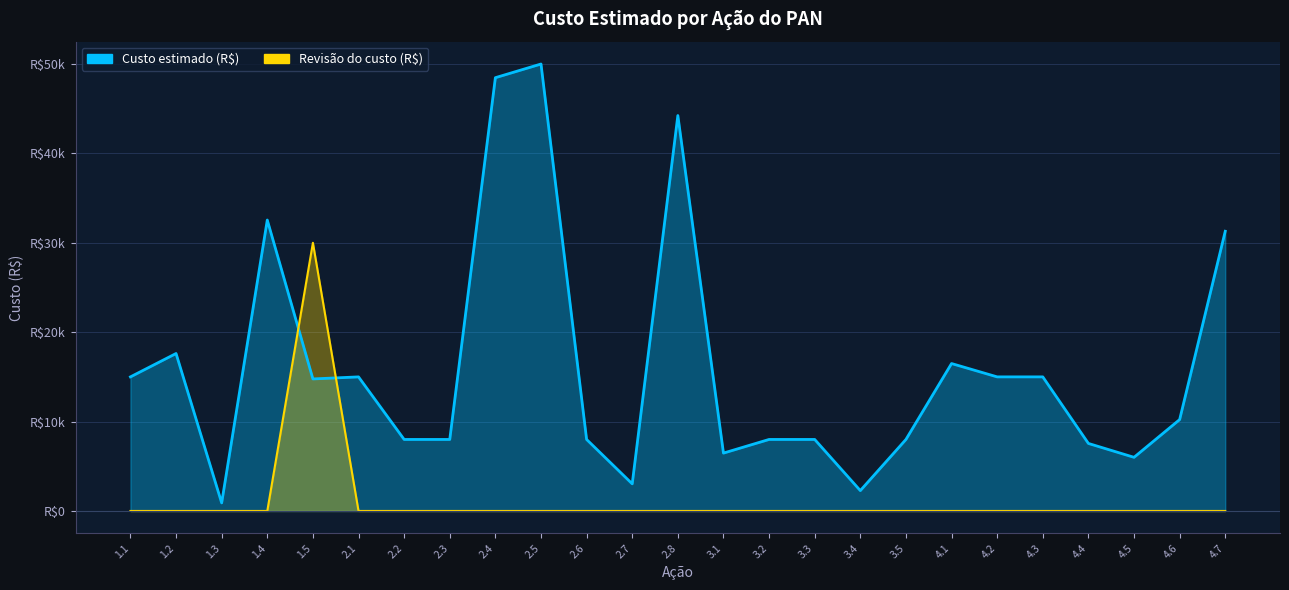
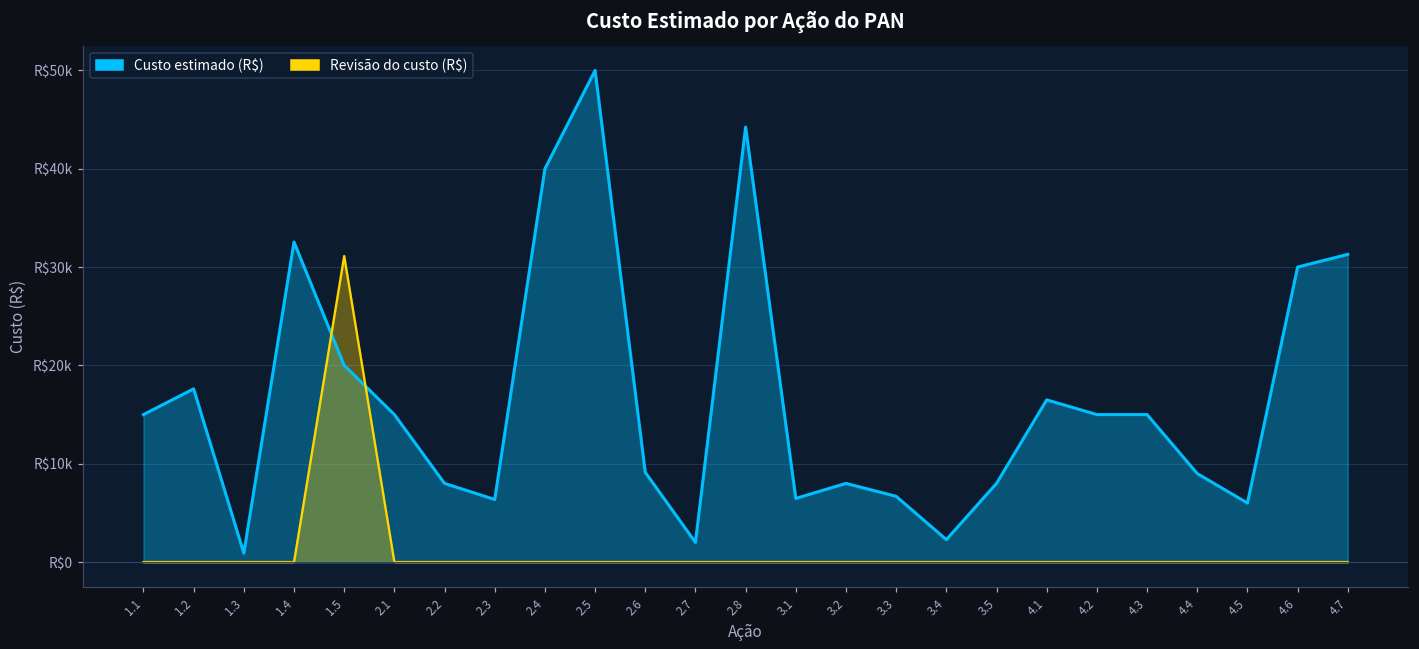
Custo estimado (R$), 1.5: R$15000 -> R$20000
Revisão do custo (R$), 1.5: R$30000 -> R$31000
Custo estimado (R$), 2.3: R$8000 -> R$6000
Custo estimado (R$), 2.4: R$48000 -> R$40000
Custo estimado (R$), 2.6: R$8000 -> R$9000
Custo estimado (R$), 2.7: R$3000 -> R$2000
Custo estimado (R$), 3.3: R$8000 -> R$7000
Custo estimado (R$), 4.4: R$8000 -> R$9000
Custo estimado (R$), 4.6: R$10000 -> R$30000
